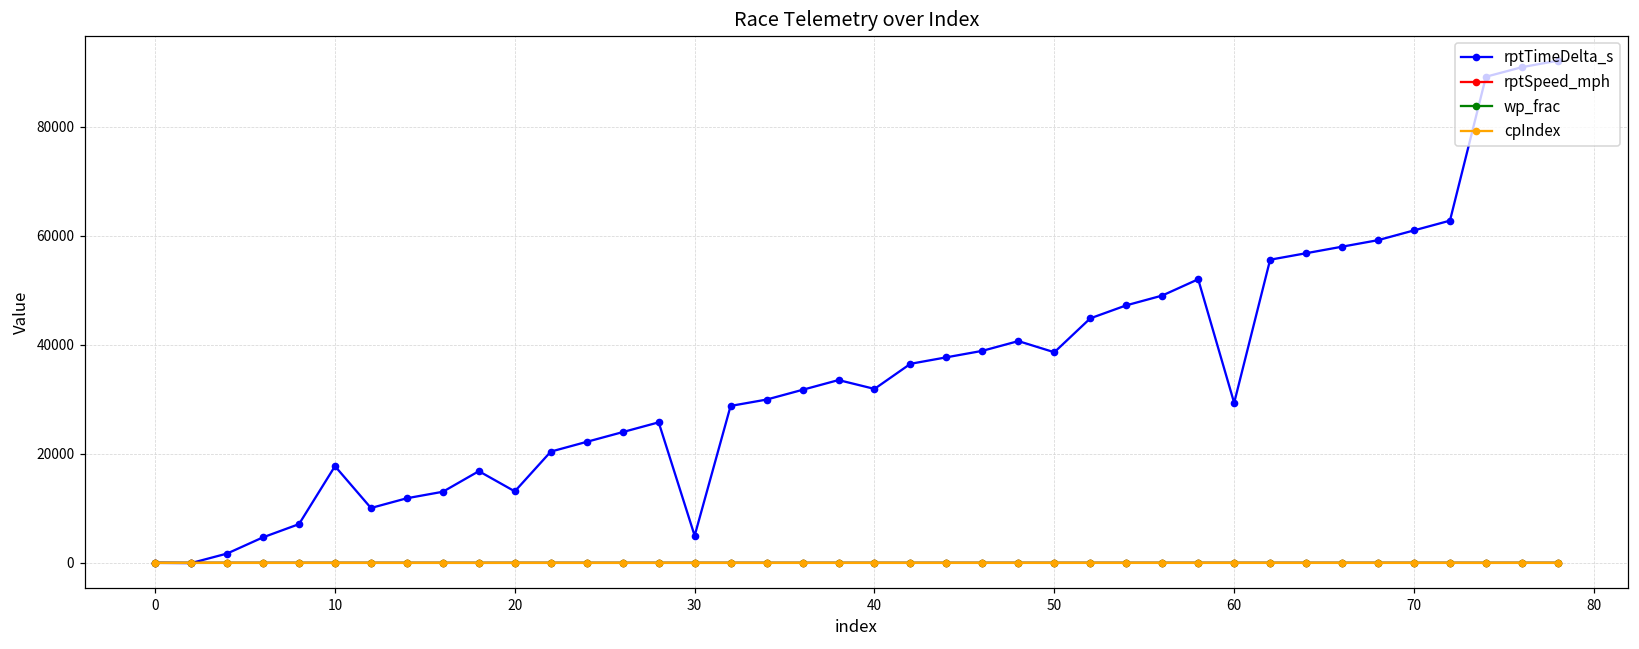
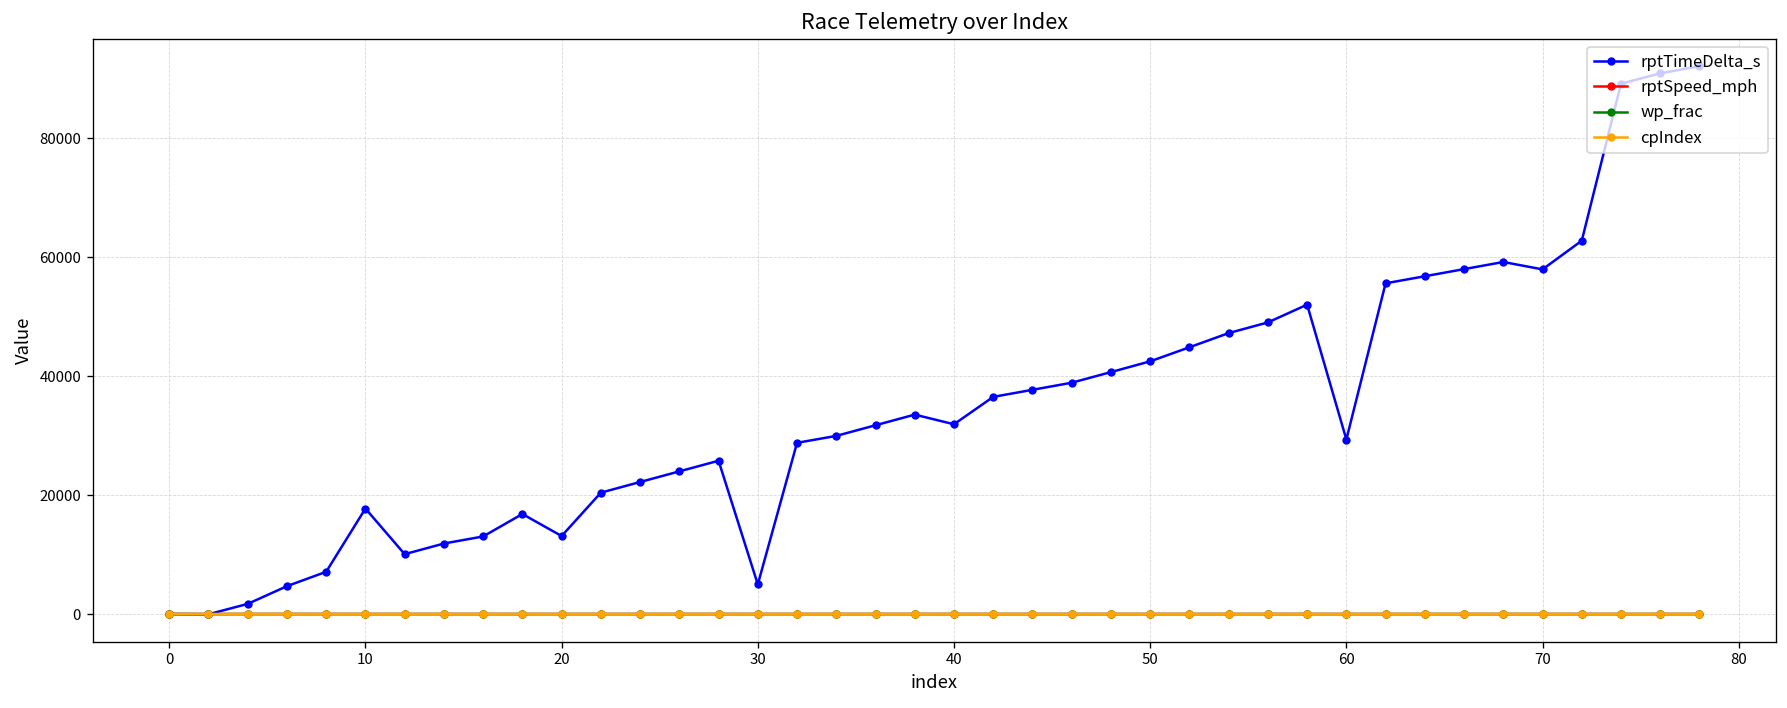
rptTimeDelta_s, 50: 39000 -> 43000
rptTimeDelta_s, 70: 61000 -> 58000
